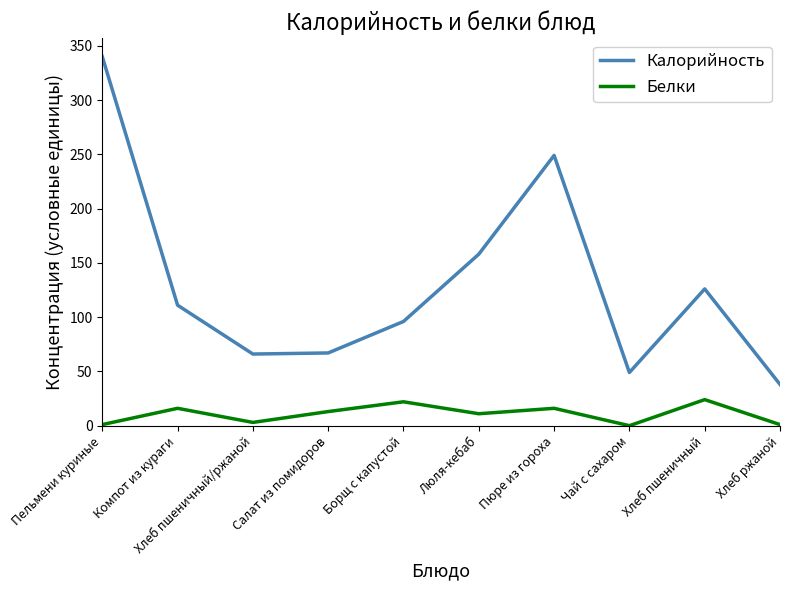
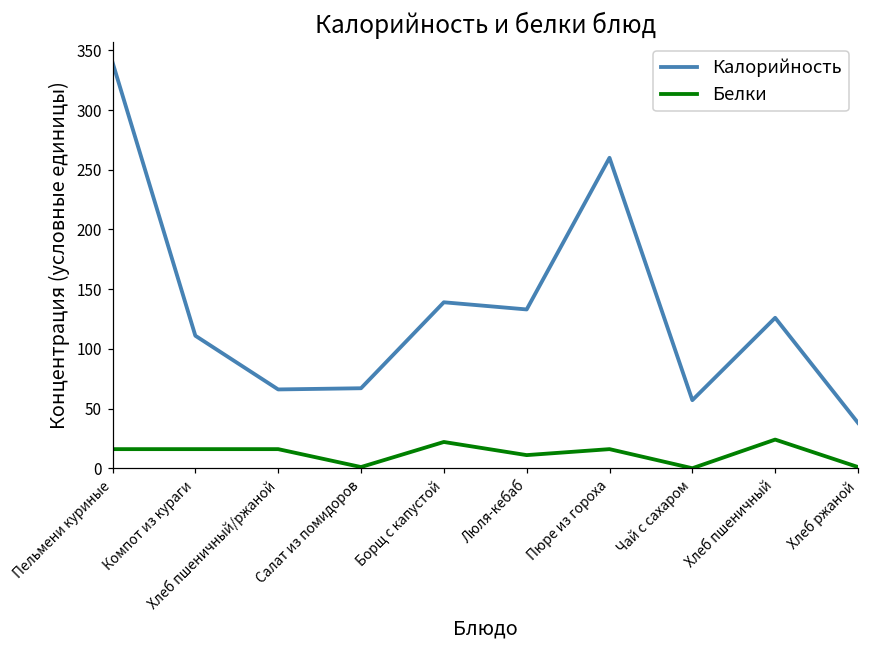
Белки, Пельмени куриные: 1 -> 16
Белки, Хлеб пшеничный/ржаной: 3 -> 16
Белки, Салат из помидоров: 13 -> 1
Калорийность, Борщ с капустой: 96 -> 139
Калорийность, Люля-кебаб: 158 -> 133
Калорийность, Пюре из гороха: 249 -> 260
Калорийность, Чай с сахаром: 49 -> 57
